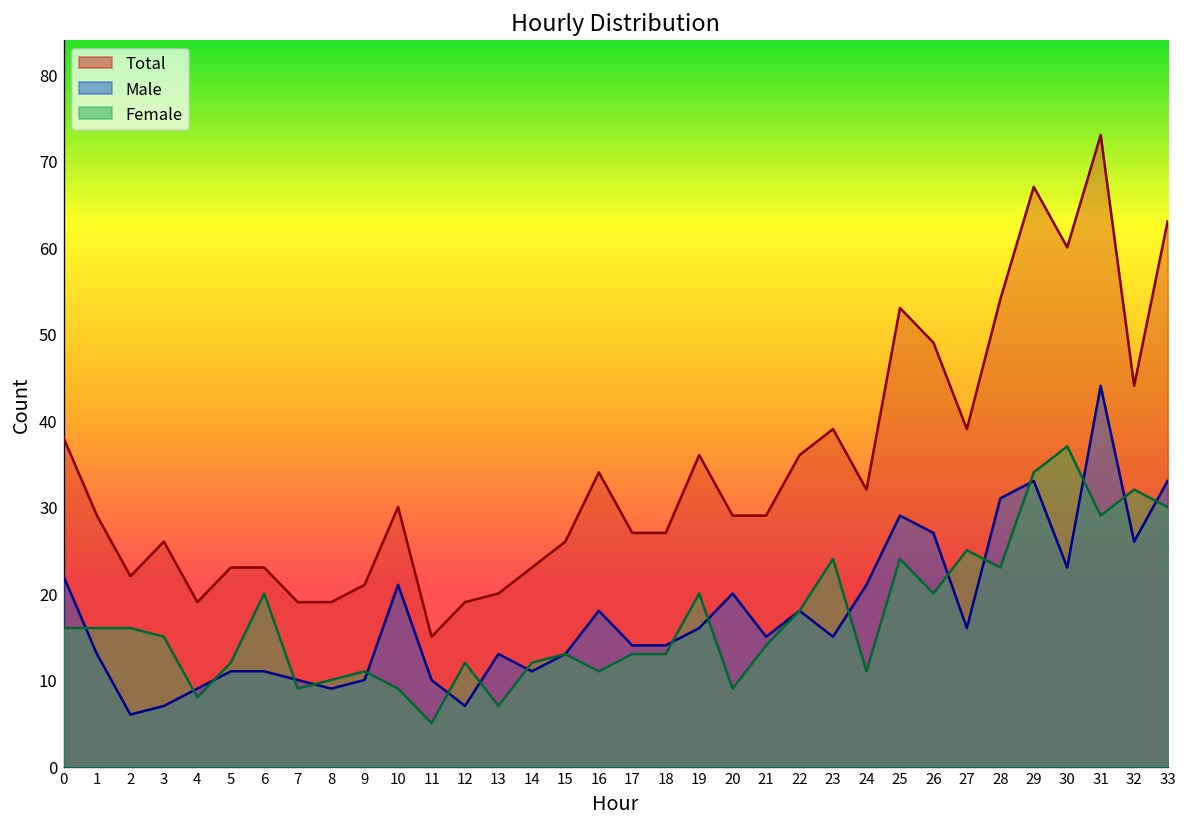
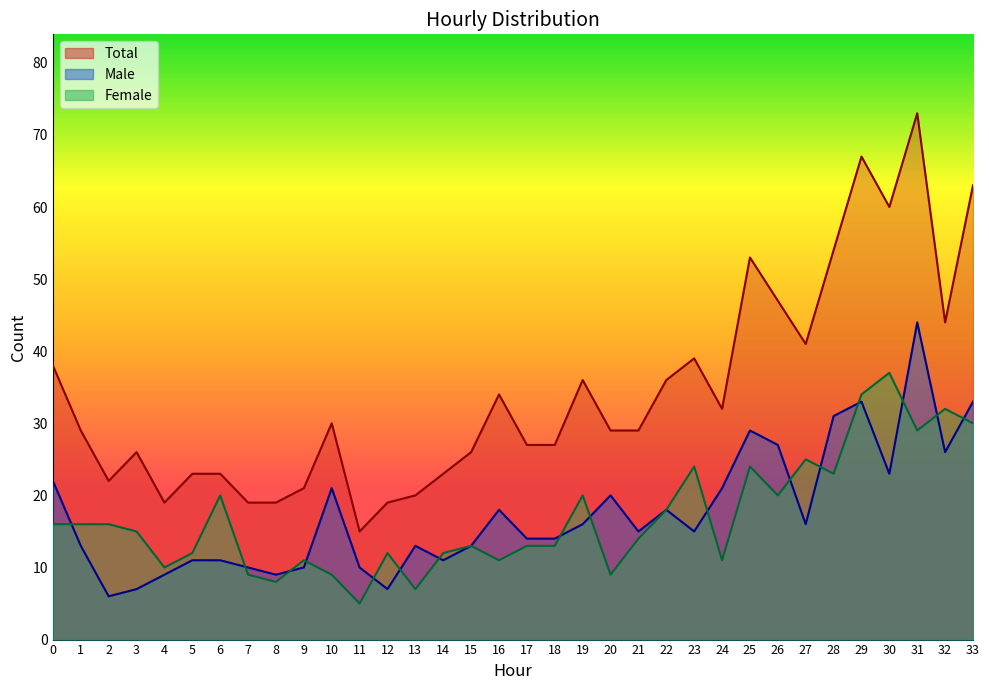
Female, 4: 8 -> 10
Female, 8: 10 -> 8
Total, 26: 49 -> 47
Total, 27: 39 -> 41
